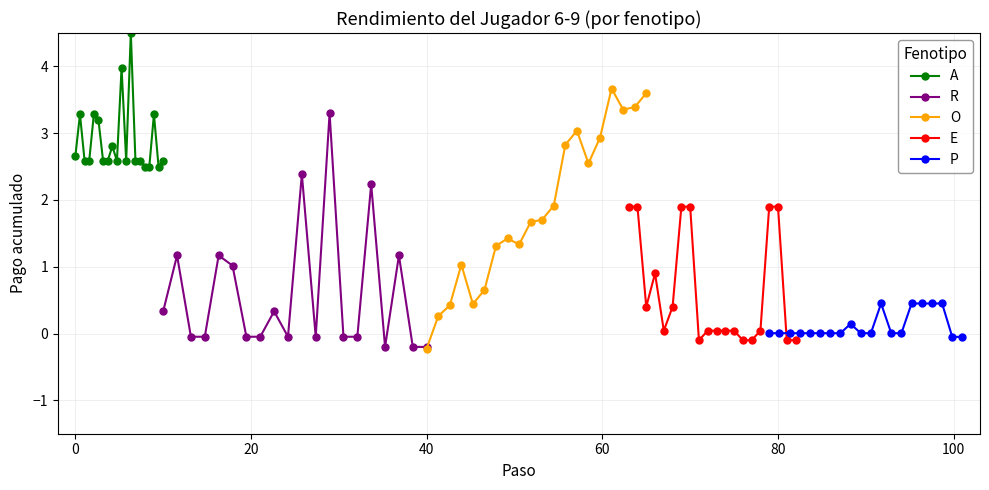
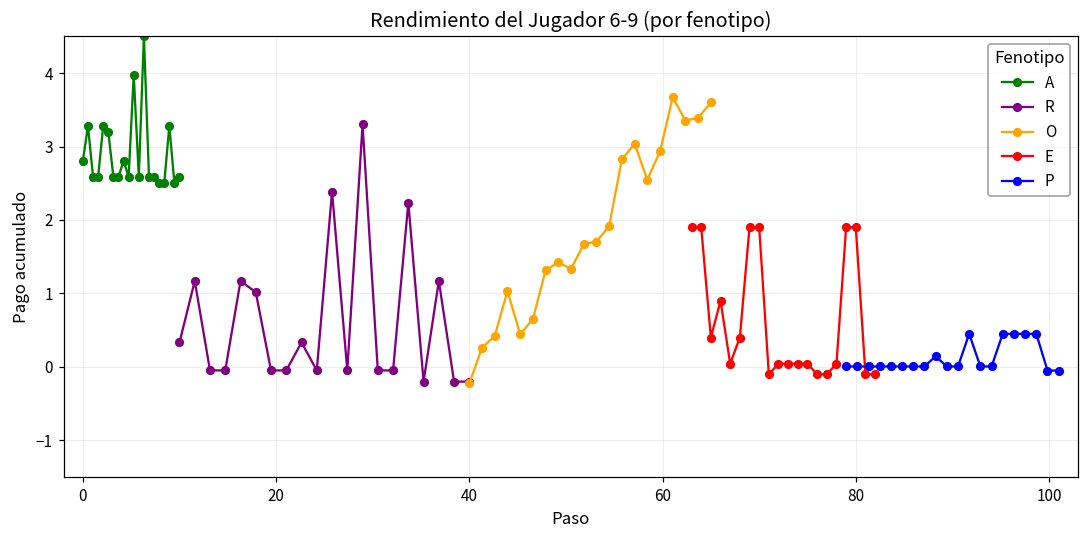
A, 0: 2.7 -> 2.8
